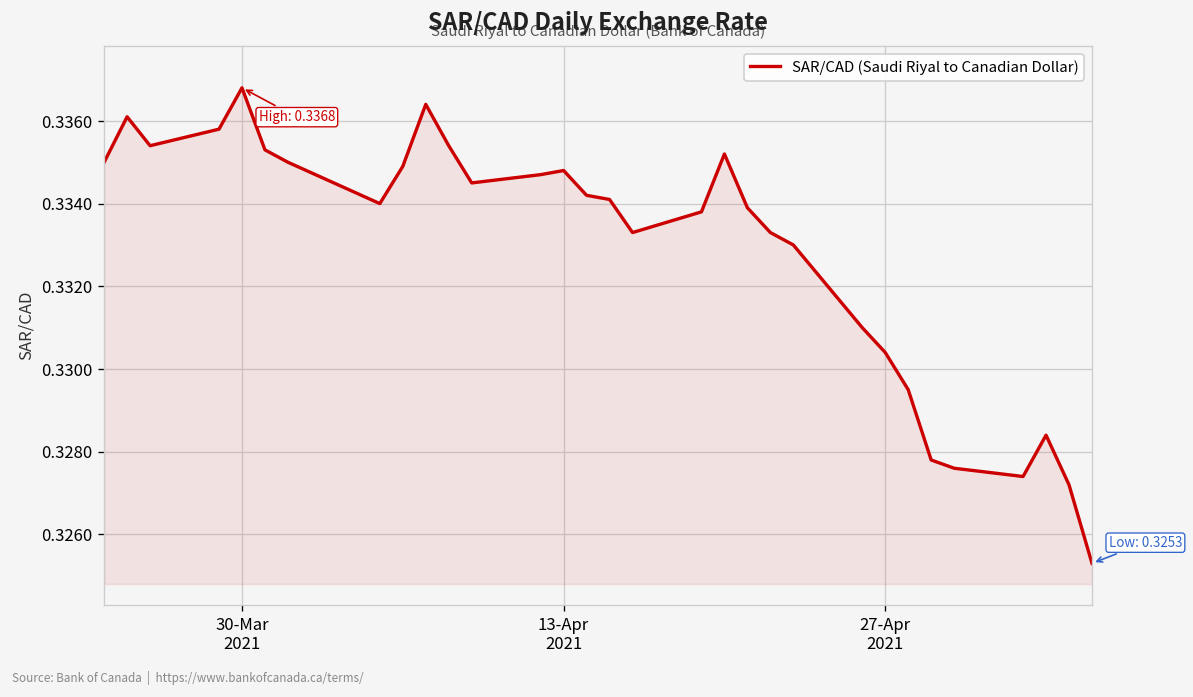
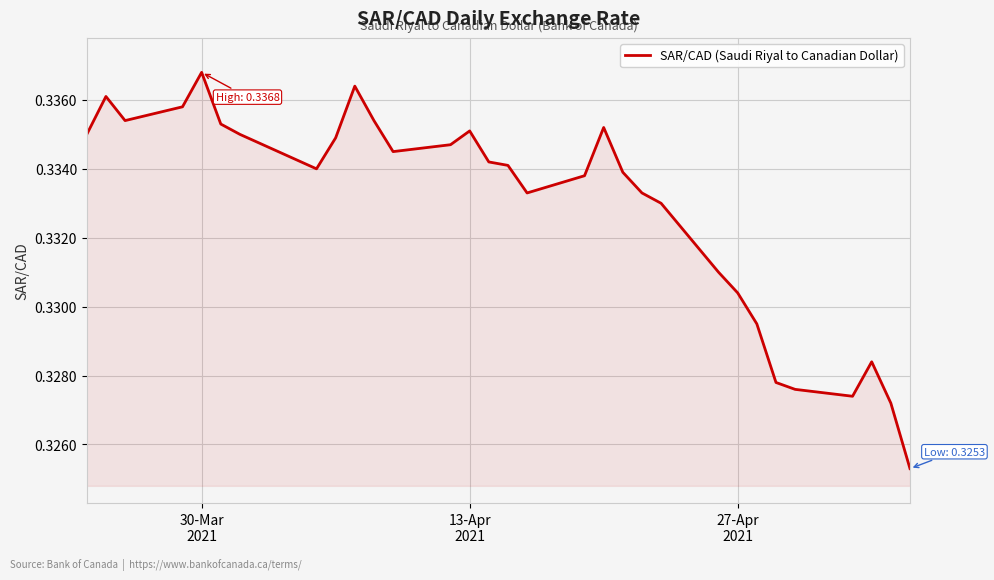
13-Apr 2021: 0.3348 -> 0.3351
